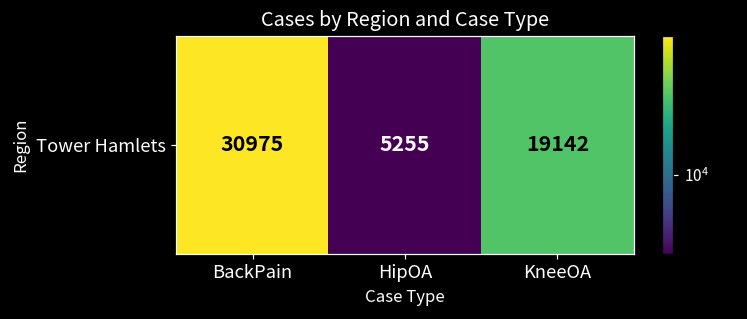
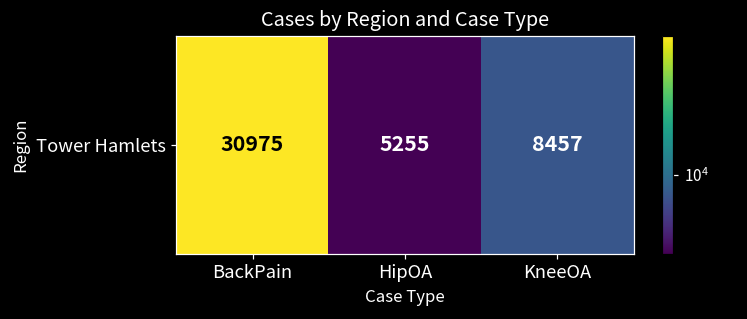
Tower Hamlets, KneeOA: 19142 -> 8457
